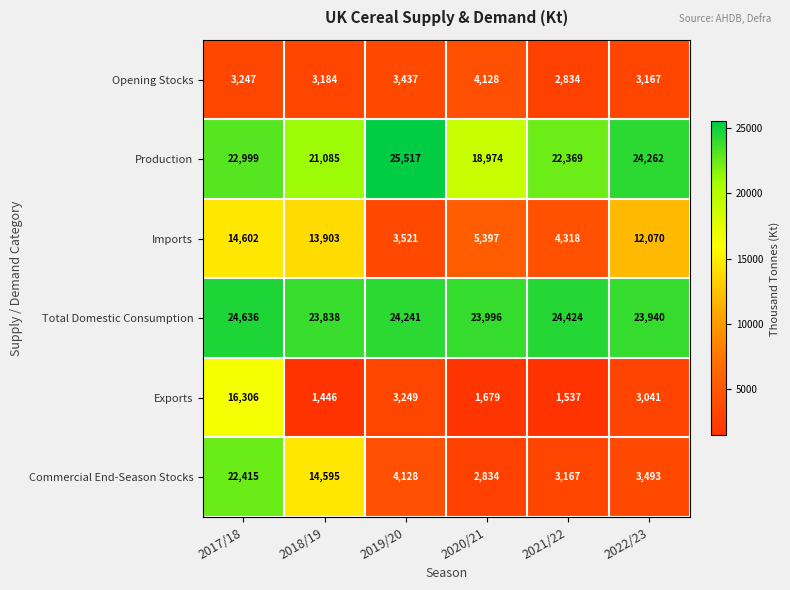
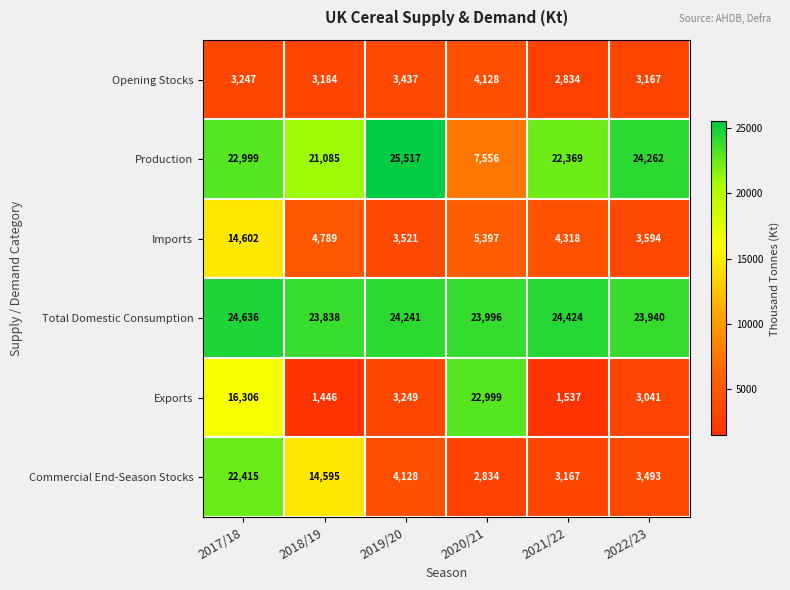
Production, 2020/21: 18,974 -> 7,556
Imports, 2018/19: 13,903 -> 4,789
Imports, 2022/23: 12,070 -> 3,594
Exports, 2020/21: 1,679 -> 22,999
